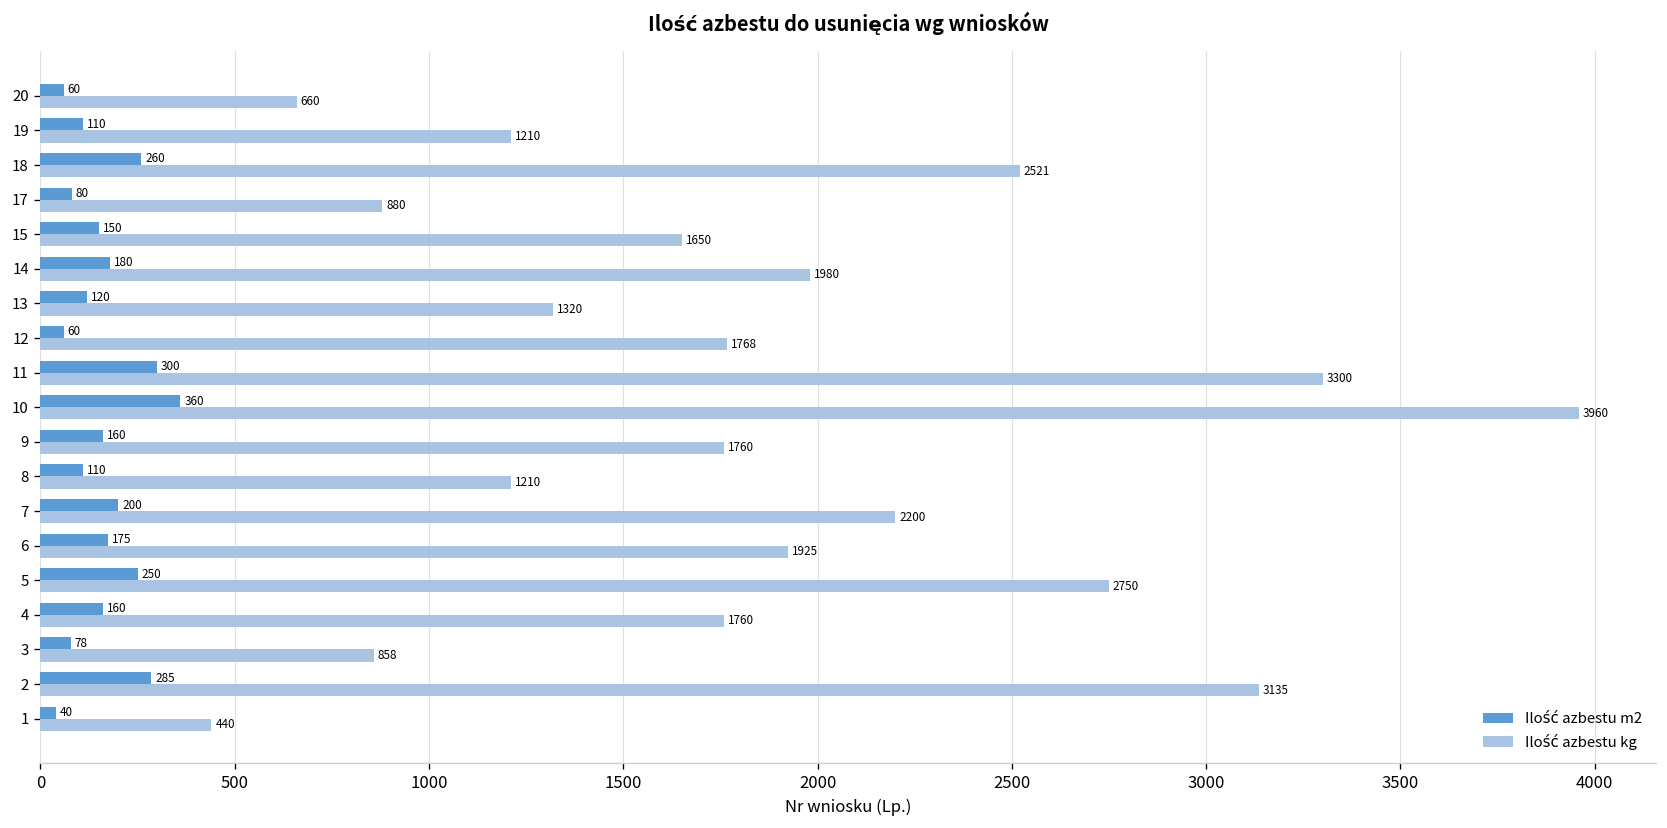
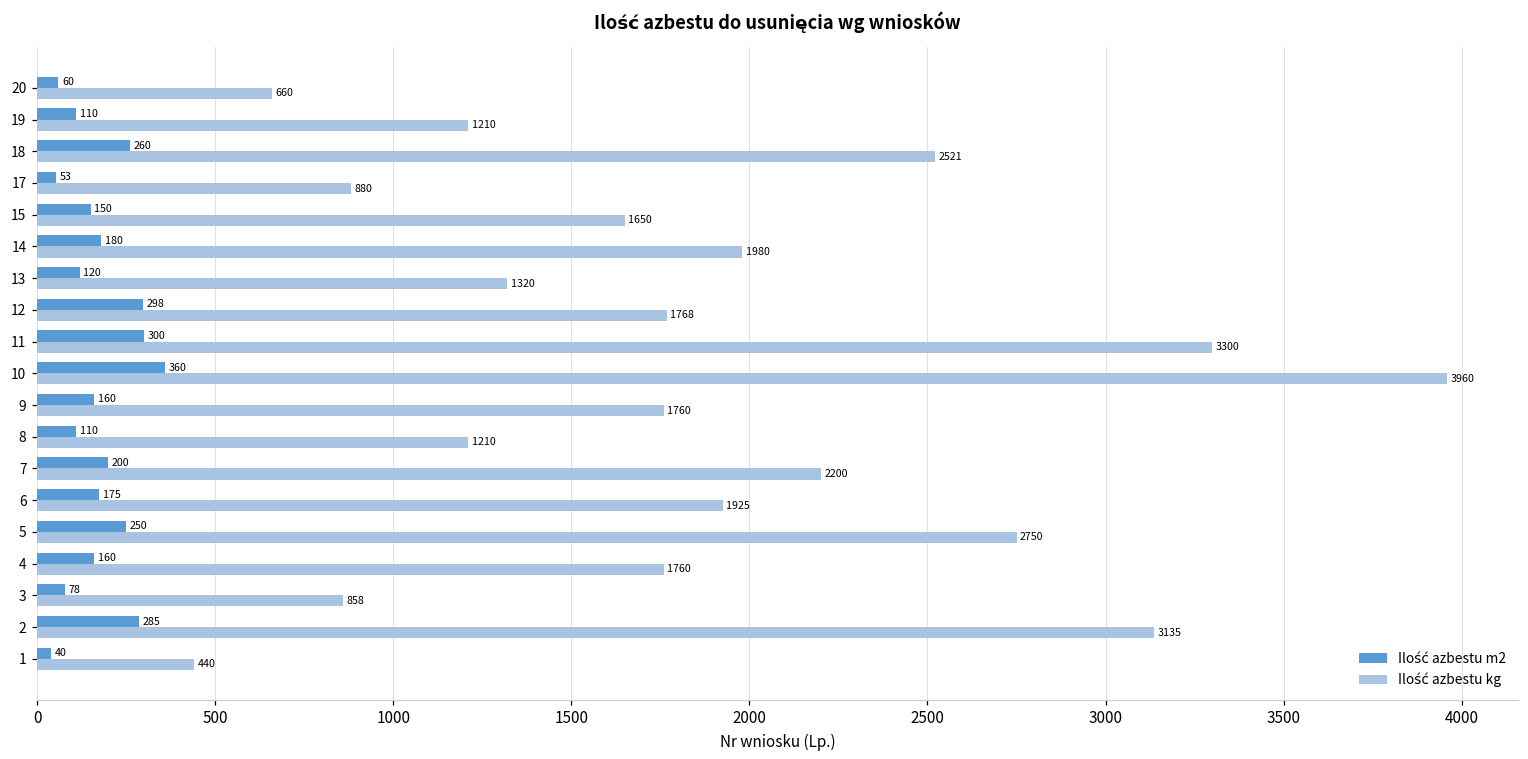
Ilość azbestu m2, 17: 80 -> 53
Ilość azbestu m2, 12: 60 -> 298
